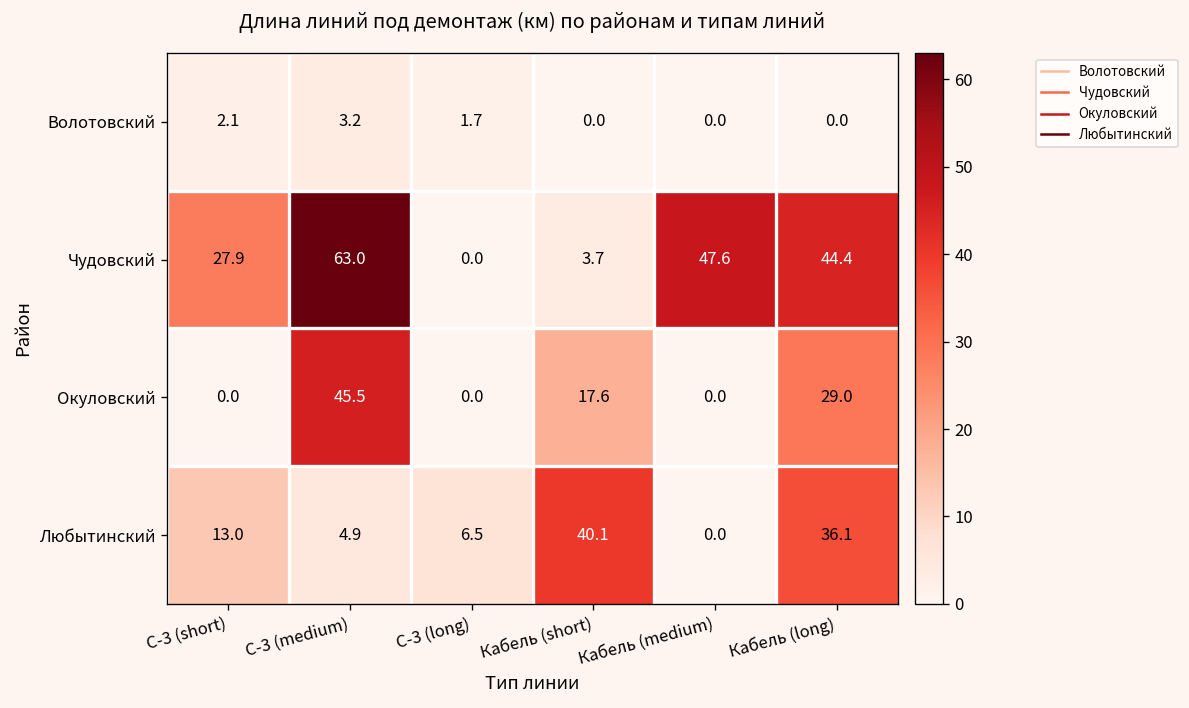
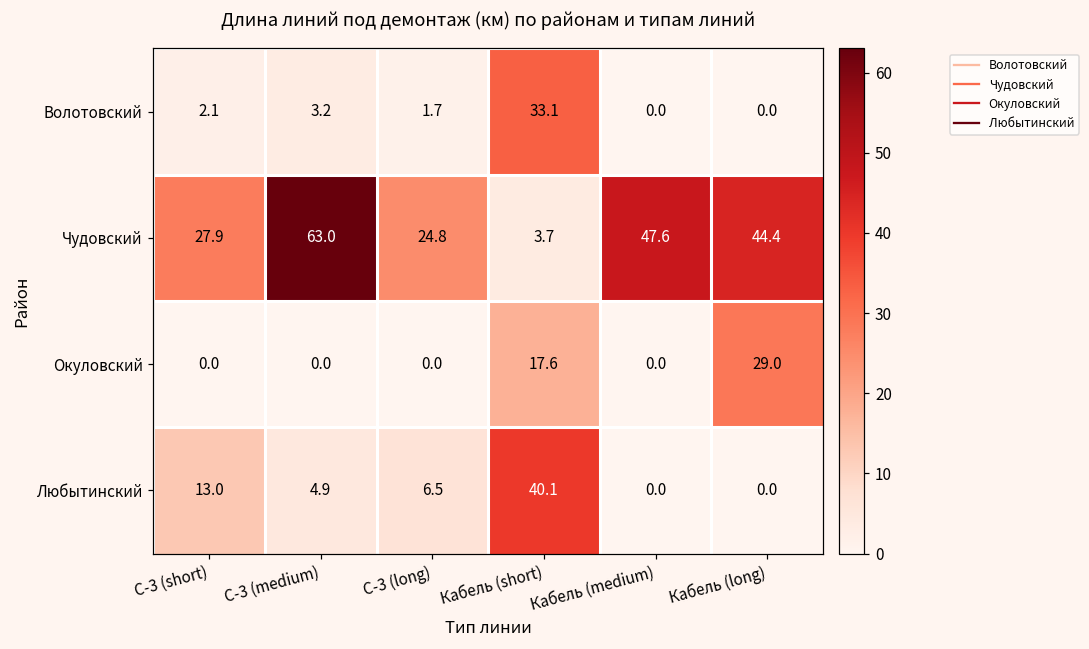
Волотовский, Кабель (short): 0.0 -> 33.1
Чудовский, С-3 (long): 0.0 -> 24.8
Окуловский, С-3 (medium): 45.5 -> 0.0
Любытинский, Кабель (long): 36.1 -> 0.0
